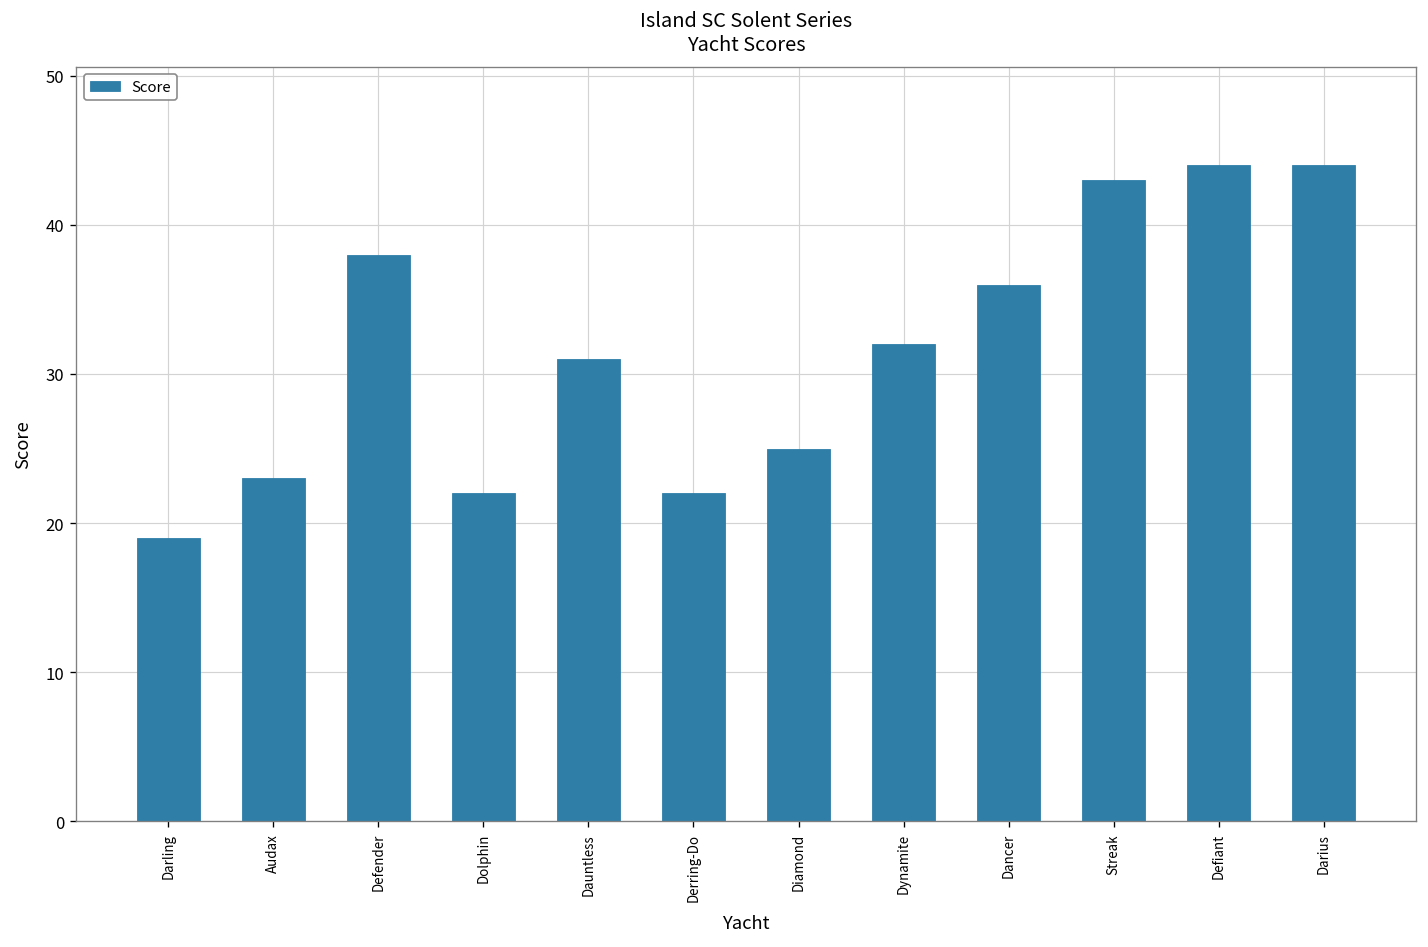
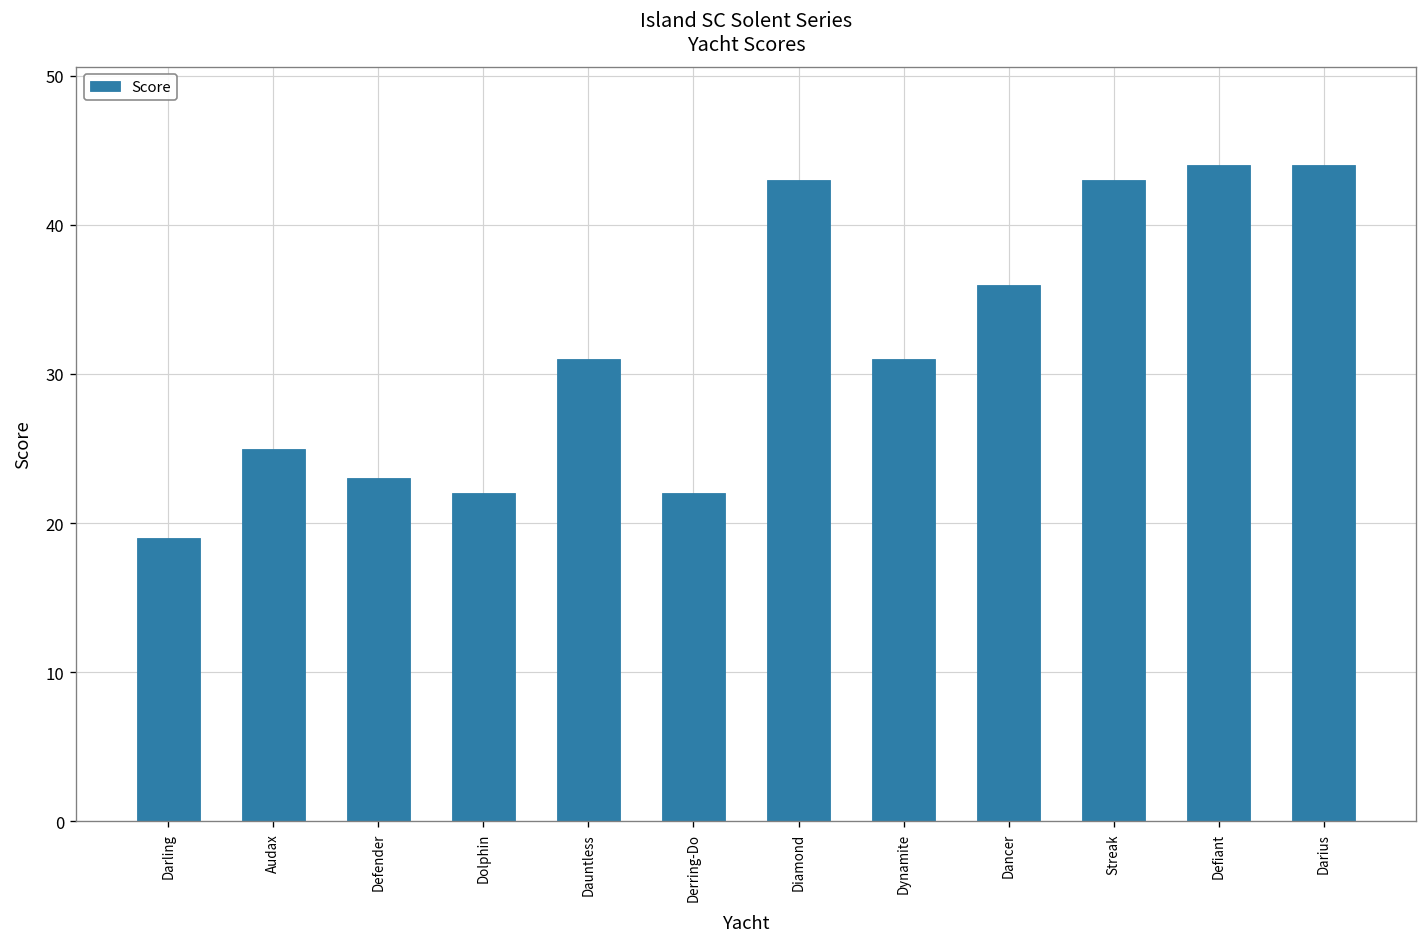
Audax: 23 -> 25
Defender: 38 -> 23
Diamond: 25 -> 43
Dynamite: 32 -> 31
